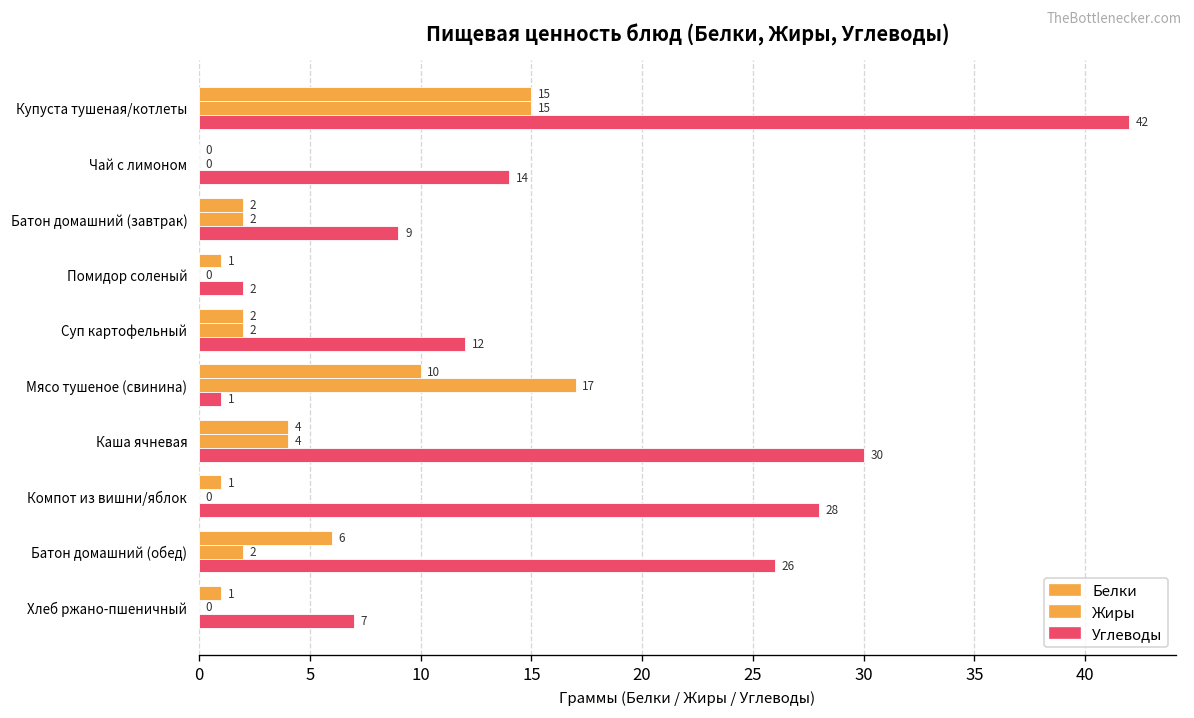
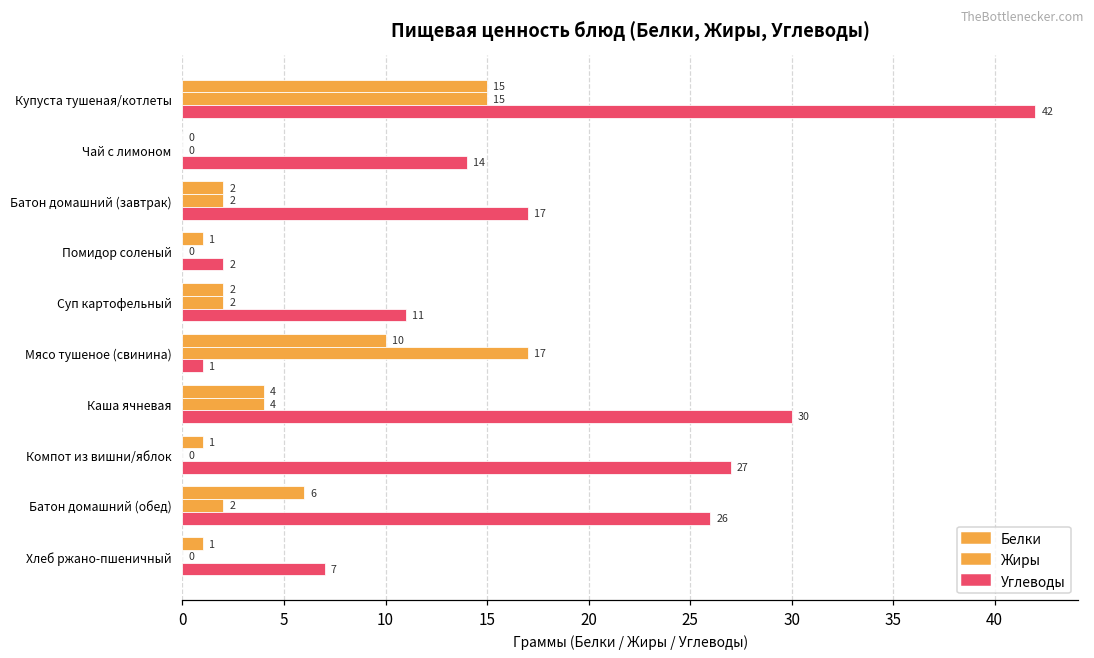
Углеводы, Батон домашний (завтрак): 9 -> 17
Углеводы, Суп картофельный: 12 -> 11
Углеводы, Компот из вишни/яблок: 28 -> 27
